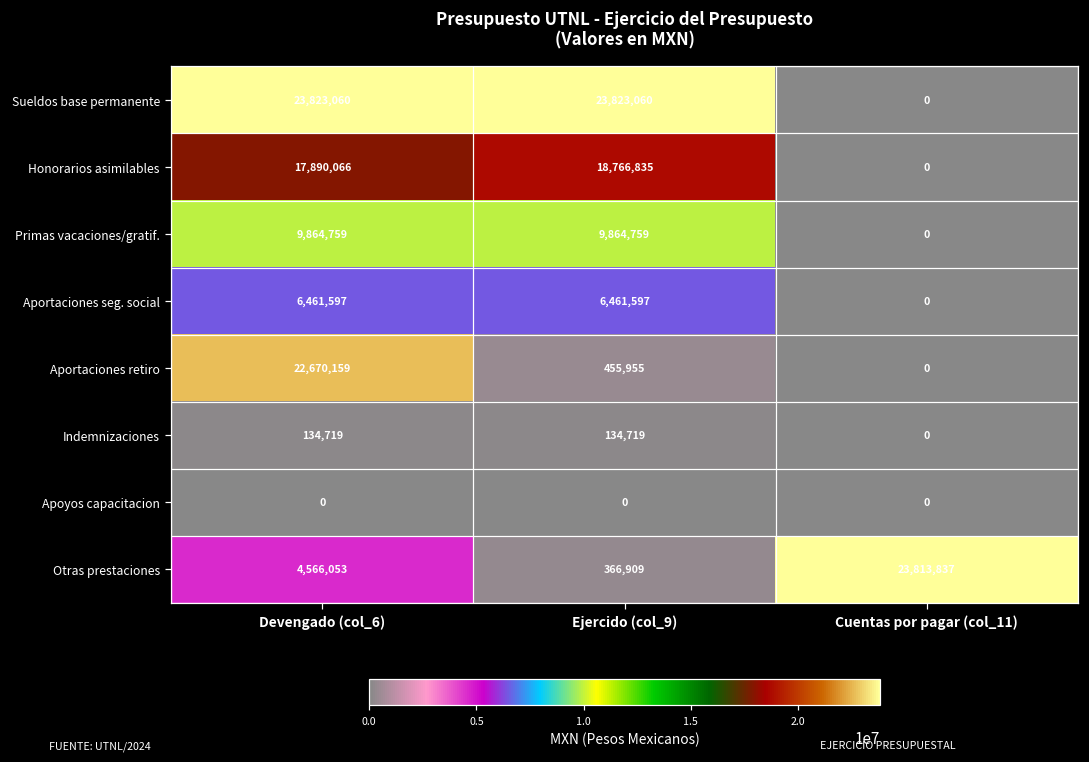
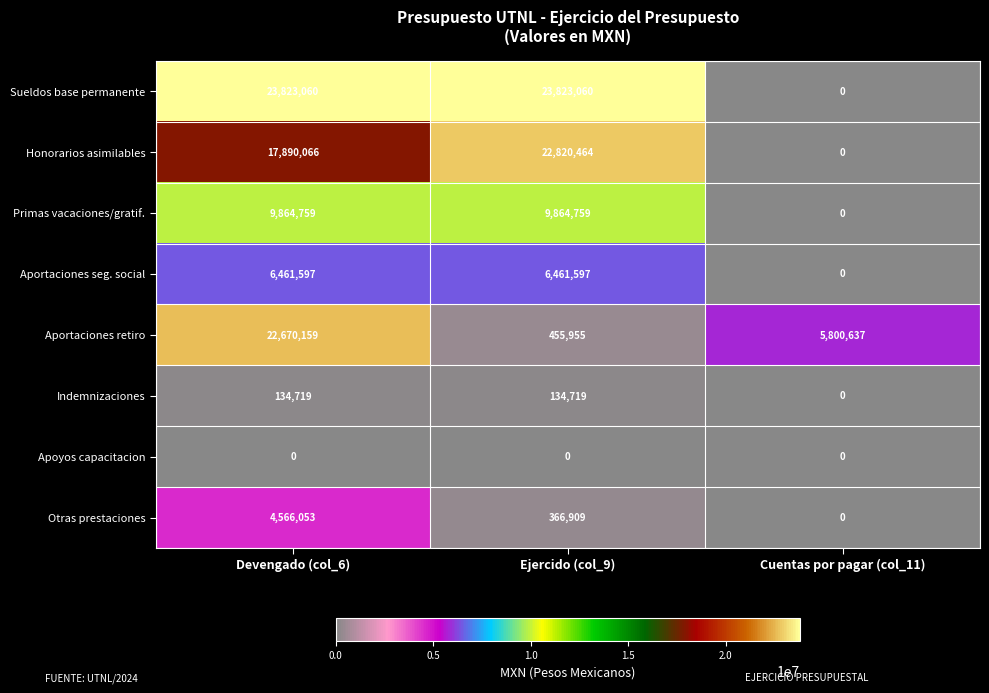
Honorarios asimilables, Ejercido (col_9): 18,766,835 -> 22,820,464
Aportaciones retiro, Cuentas por pagar (col_11): 0 -> 5,800,637
Otras prestaciones, Cuentas por pagar (col_11): 23,813,837 -> 0
